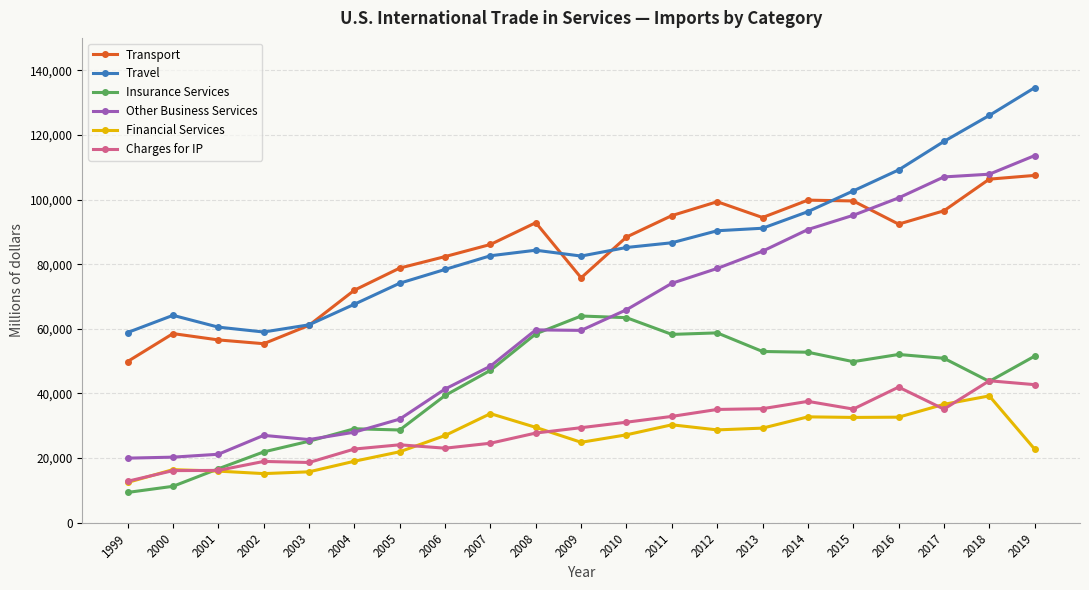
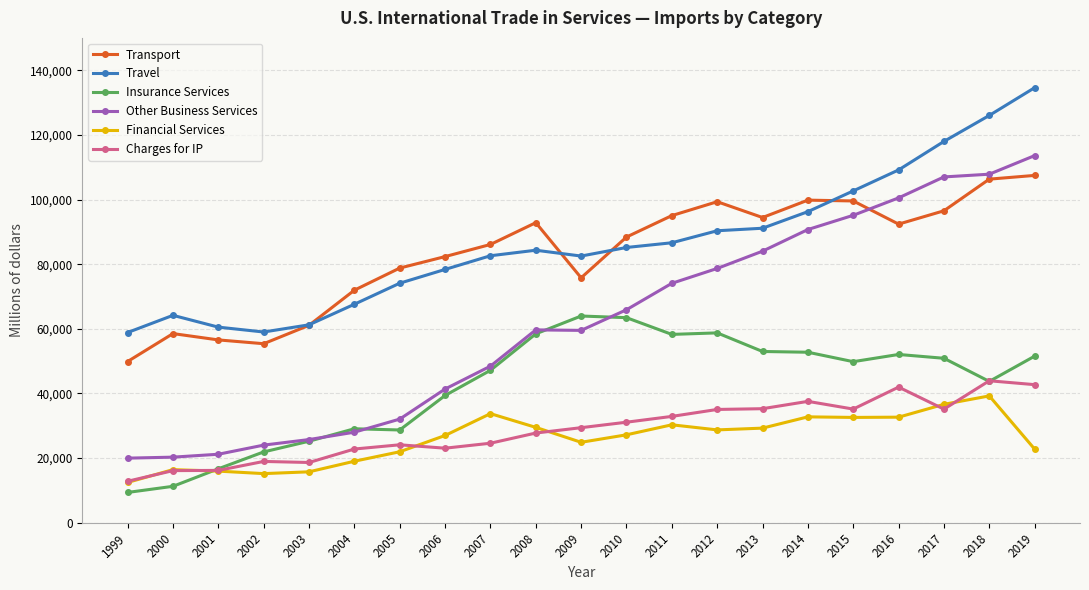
Other Business Services, 2002: 27,000 -> 24,000
